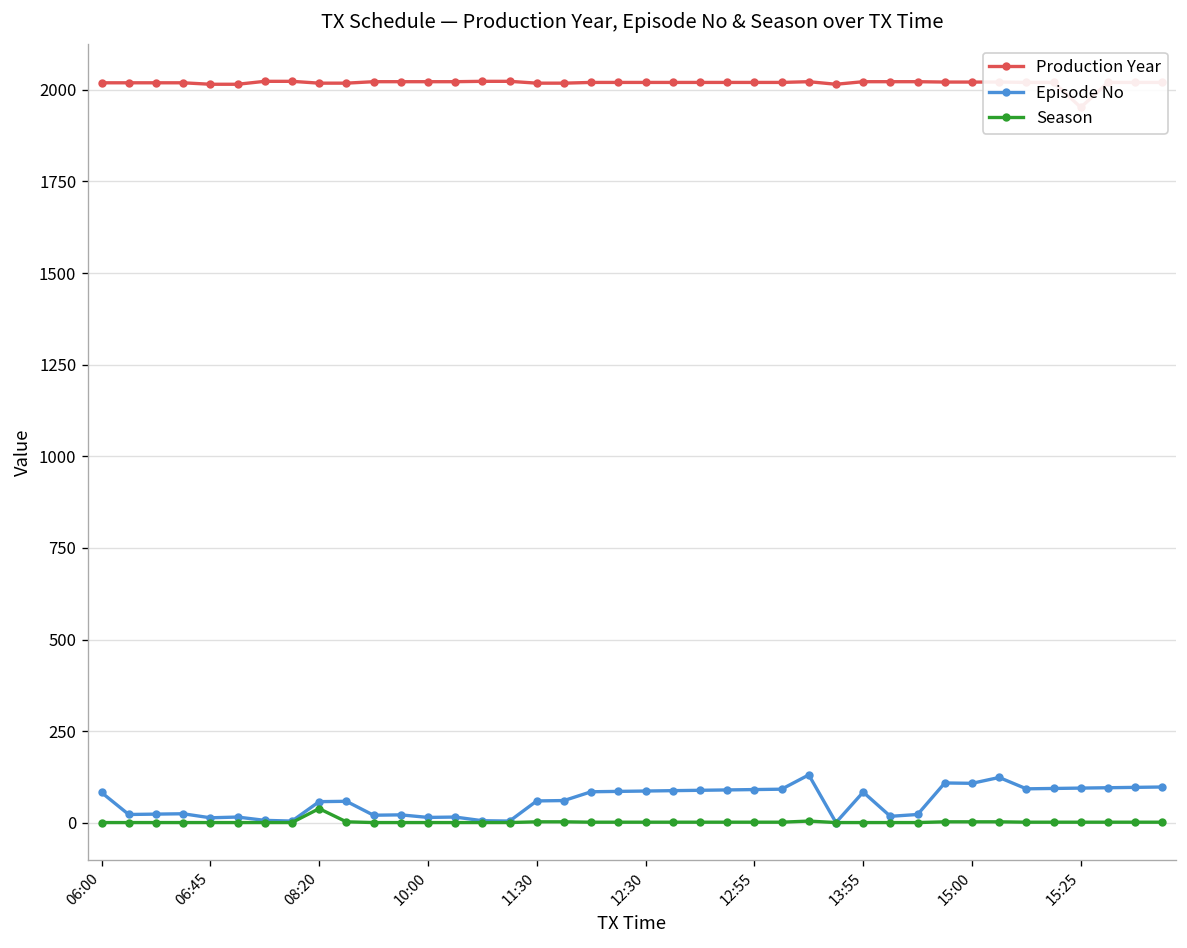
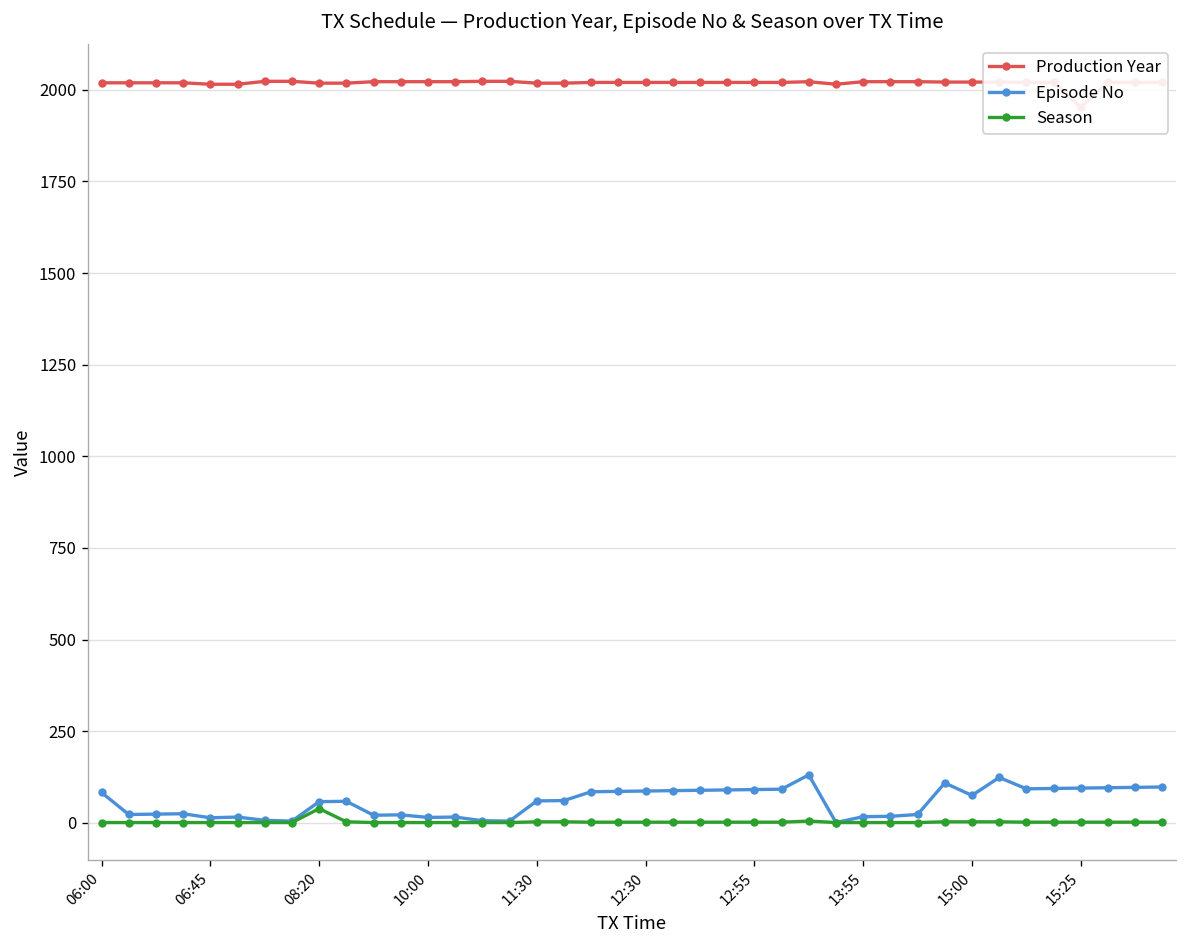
Episode No, 13:55: 80 -> 20
Episode No, 15:00: 110 -> 80
